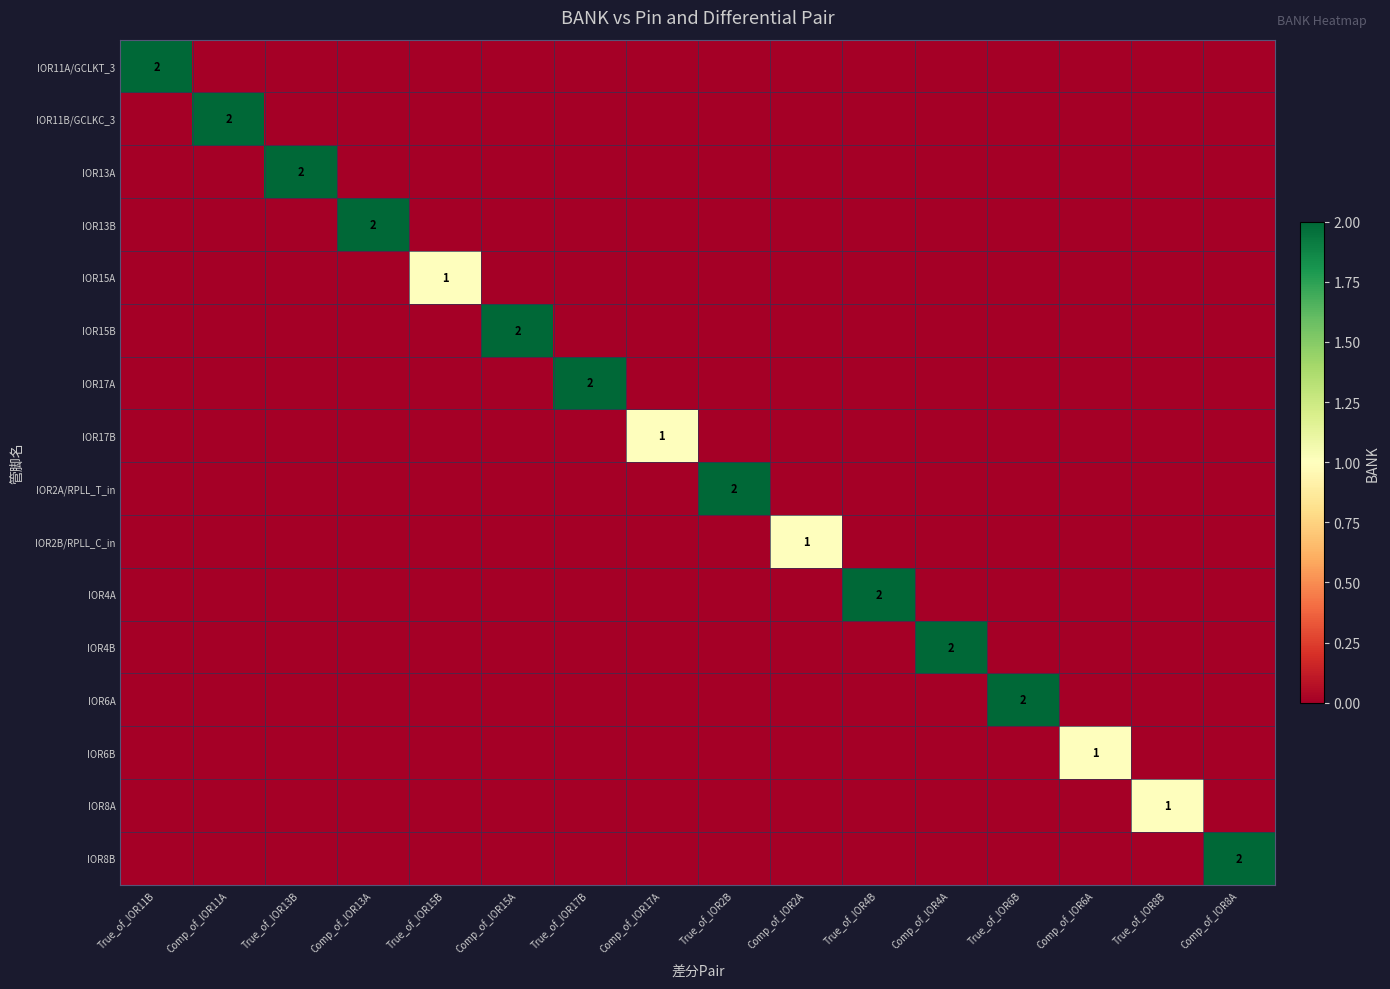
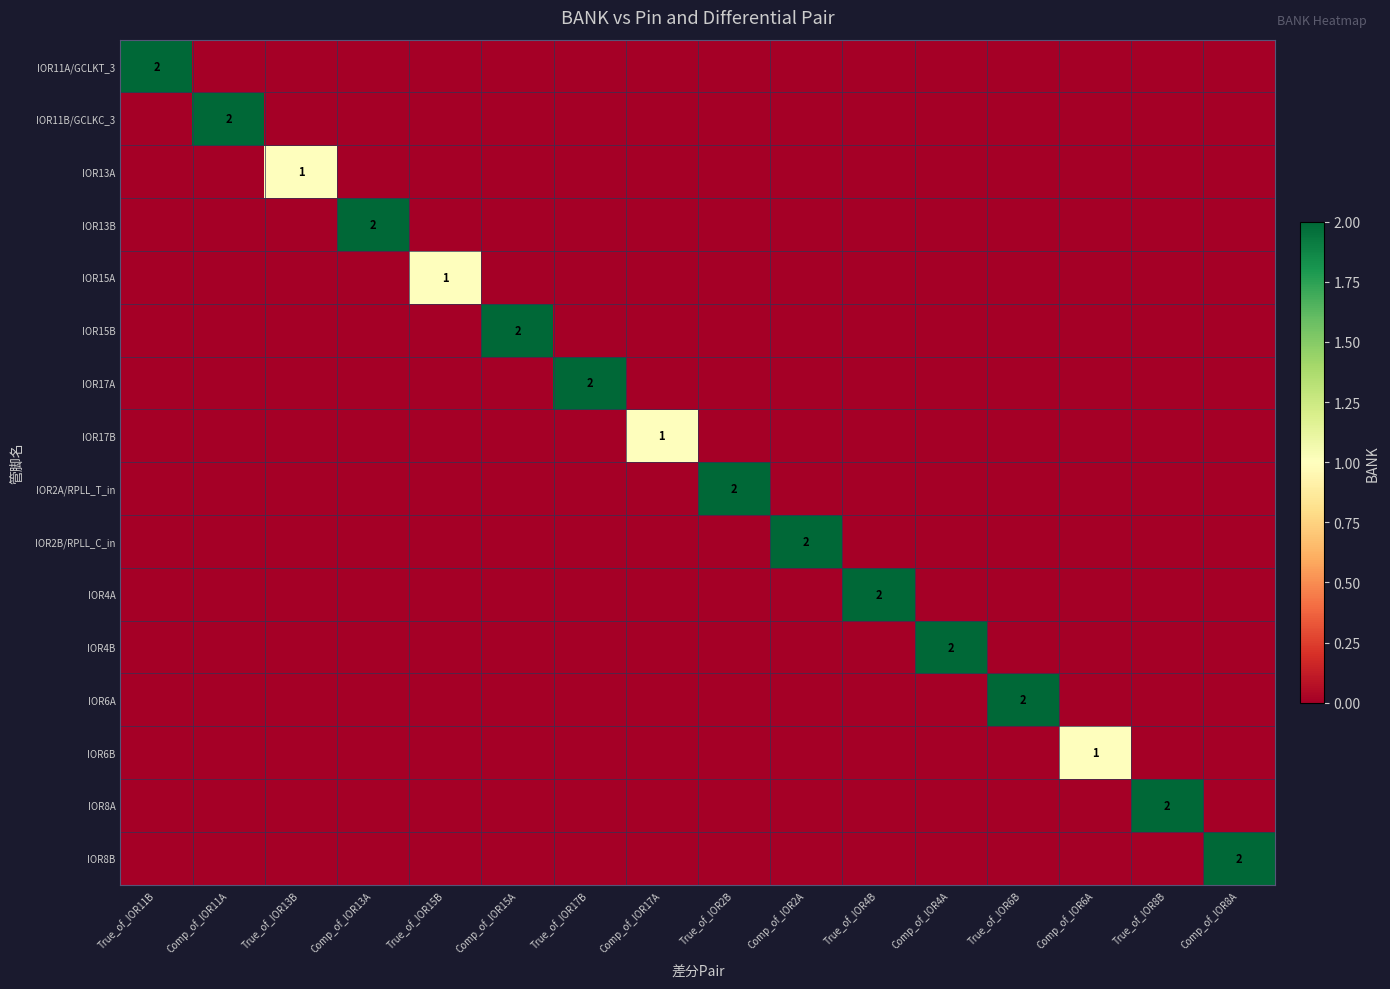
IOR13A, True_of_IOR13B: 2 -> 1
IOR2B/RPLL_C_in, Comp_of_IOR2A: 1 -> 2
IOR8A, True_of_IOR8B: 1 -> 2
